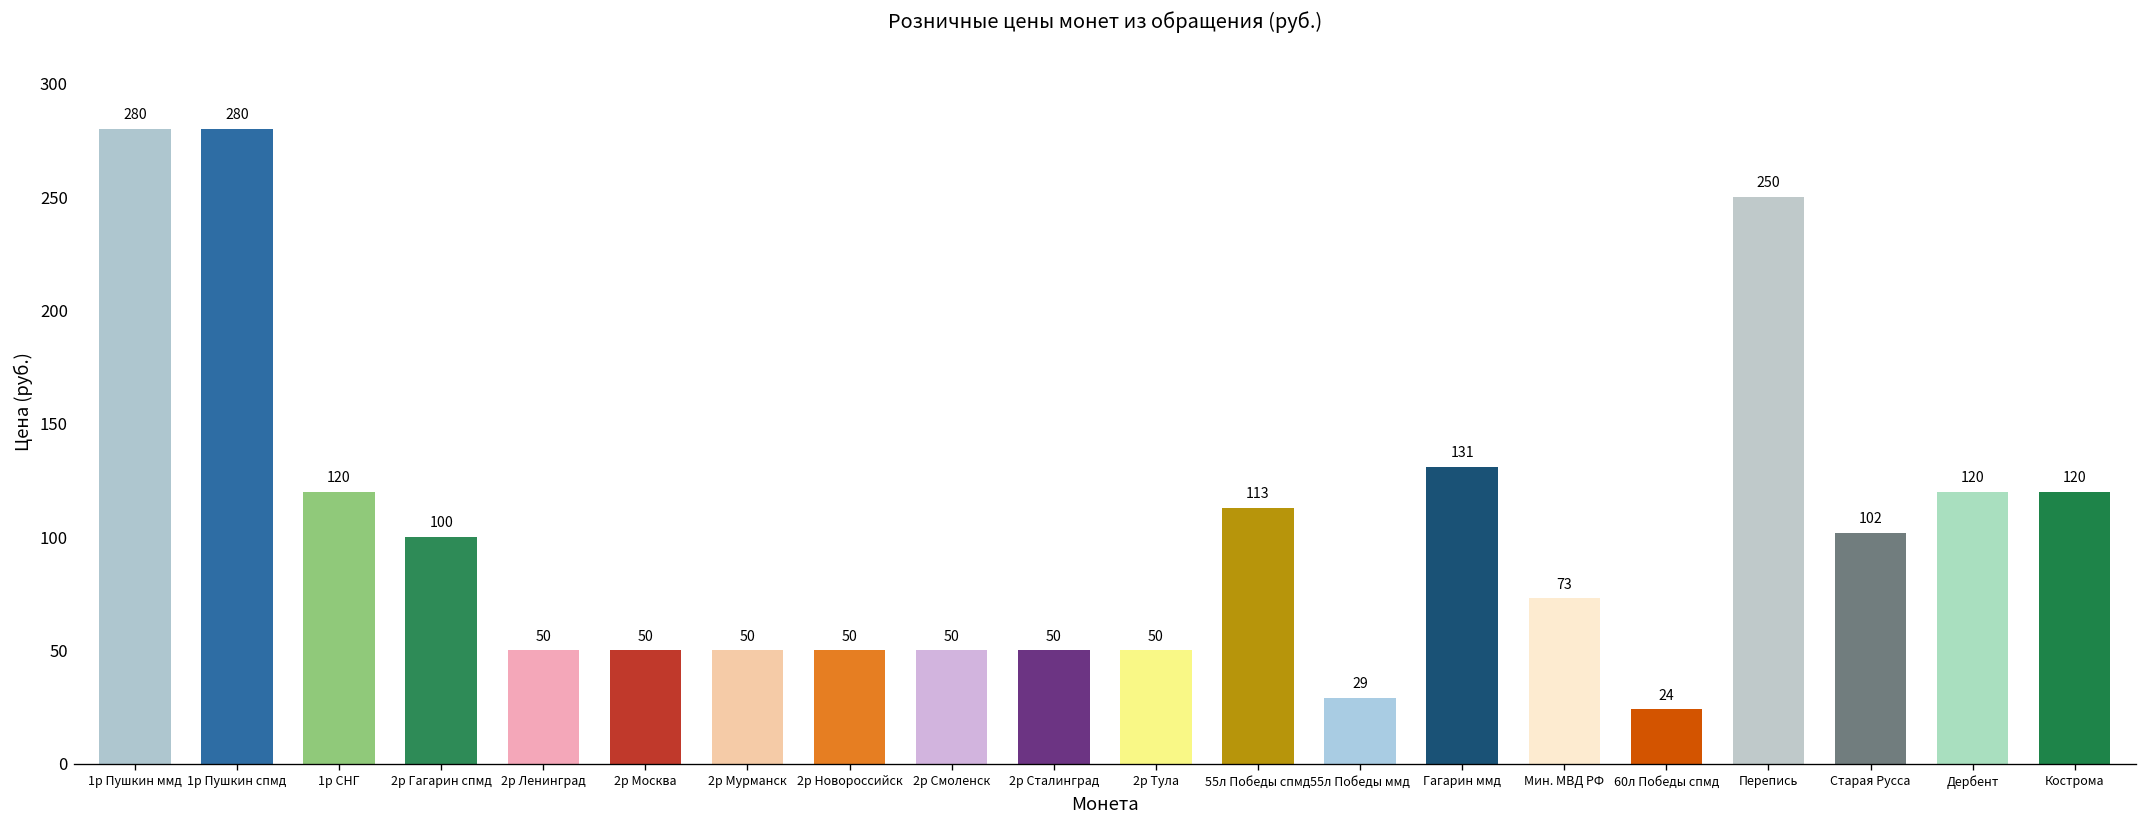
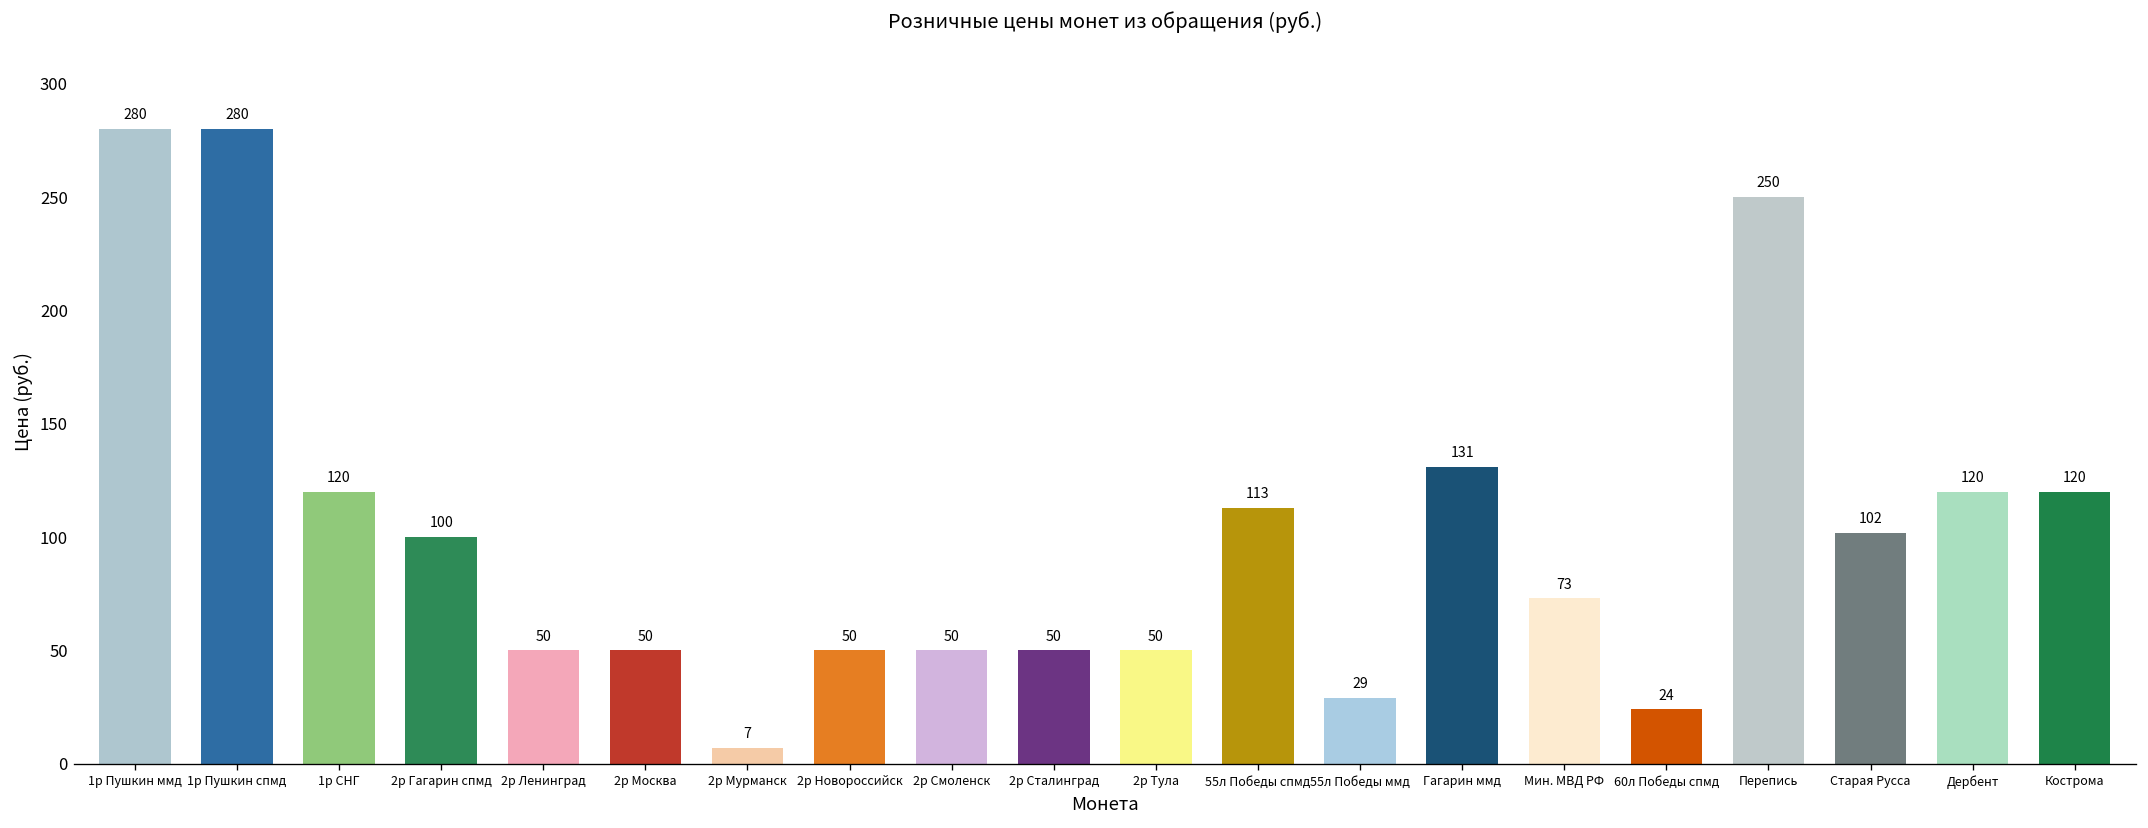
2р Мурманск: 50 -> 7
